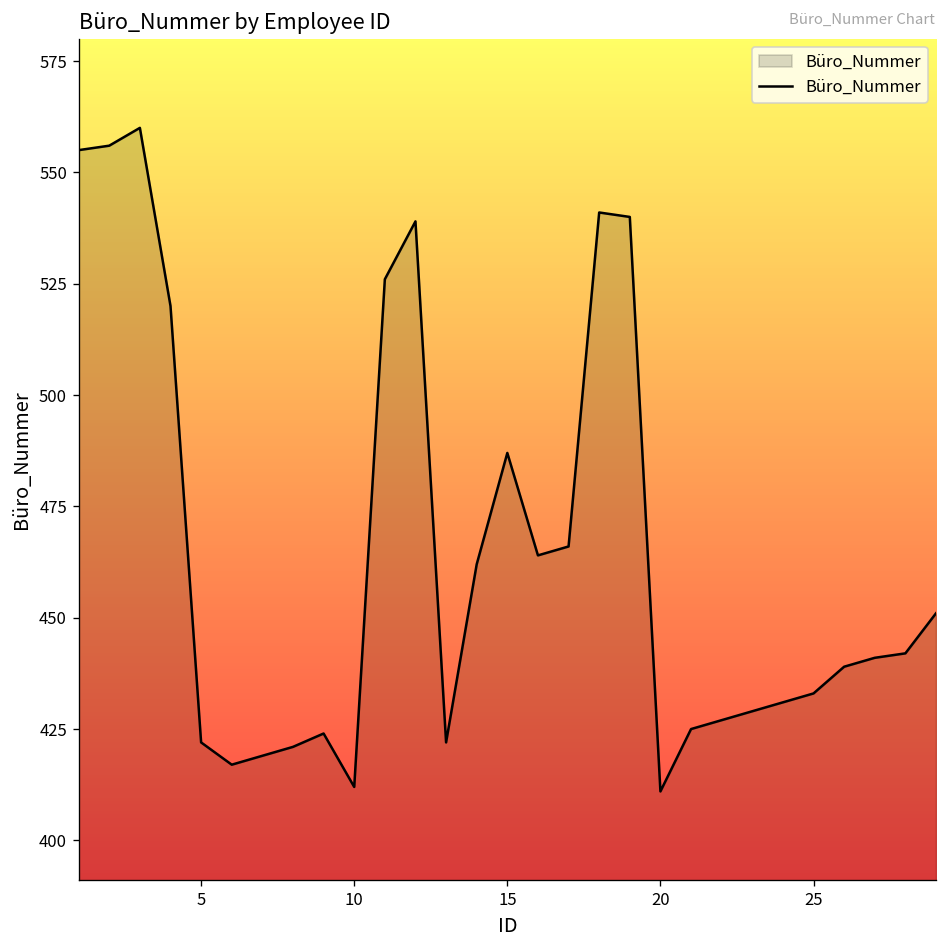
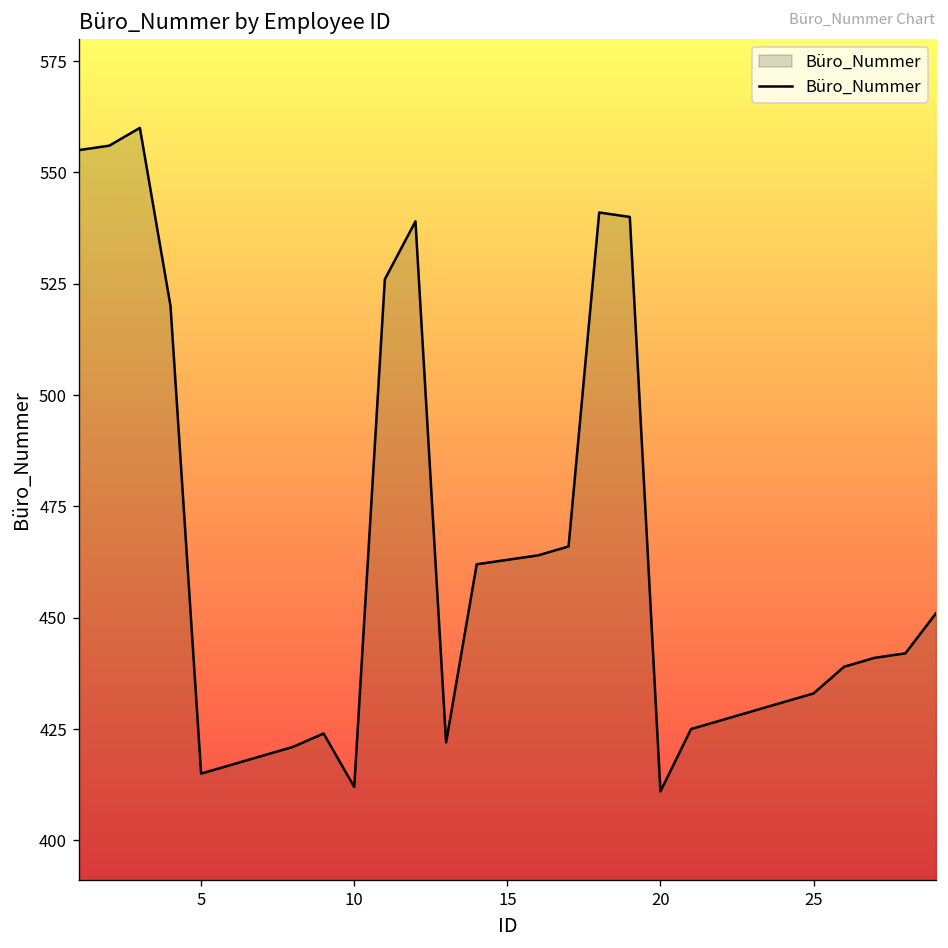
5: 422 -> 415
15: 487 -> 463
